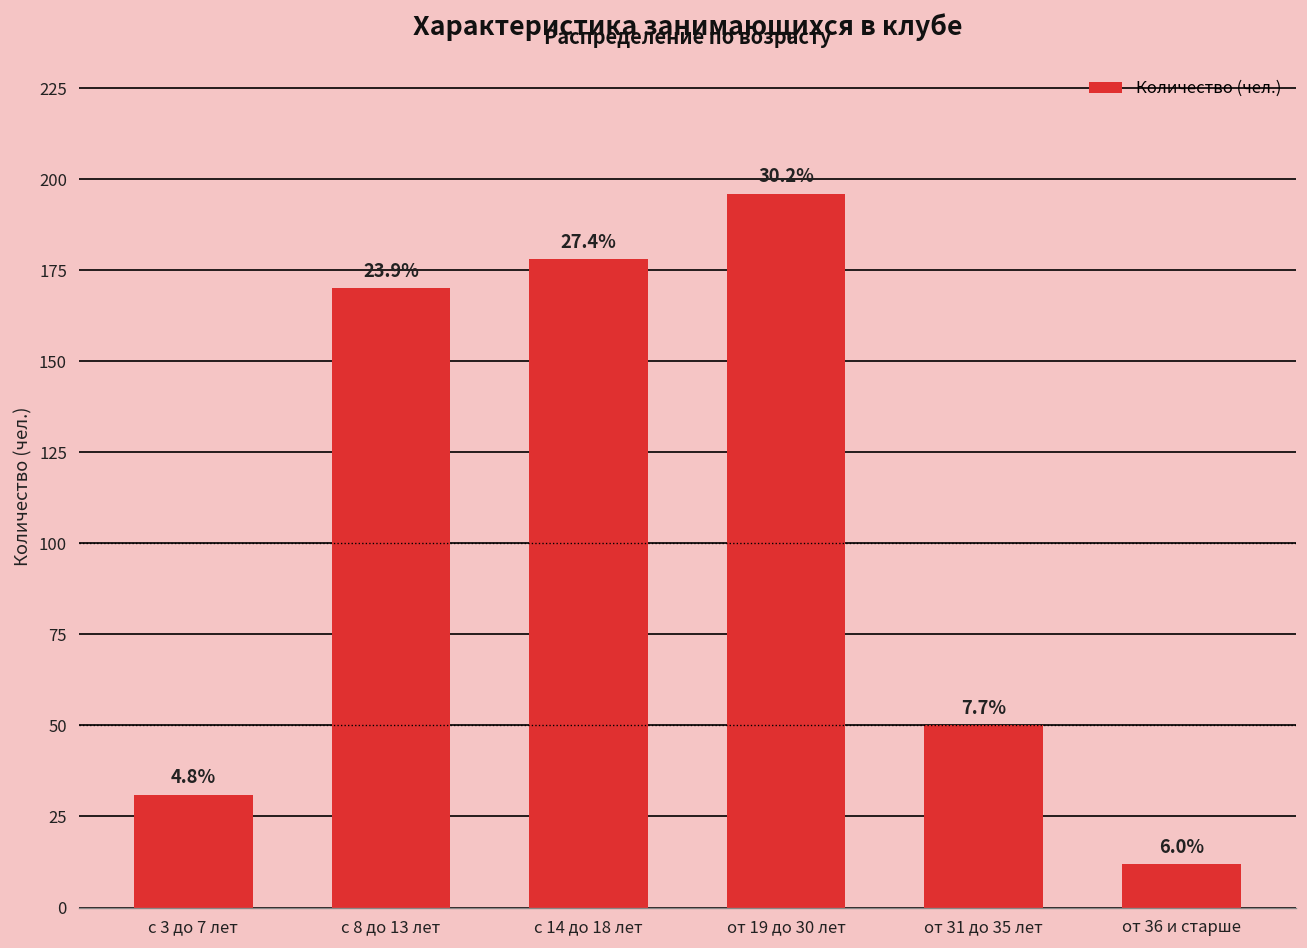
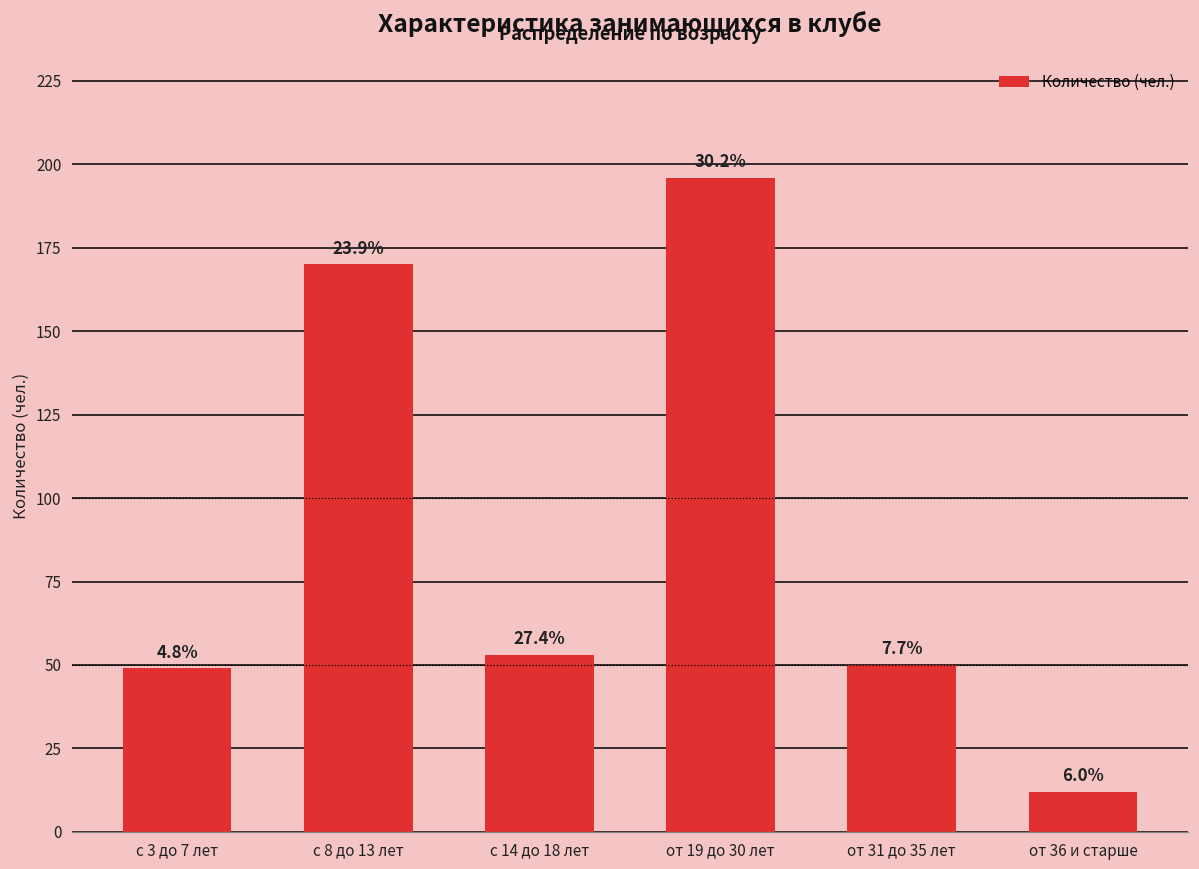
с 3 до 7 лет: 31 -> 49
с 14 до 18 лет: 178 -> 53
